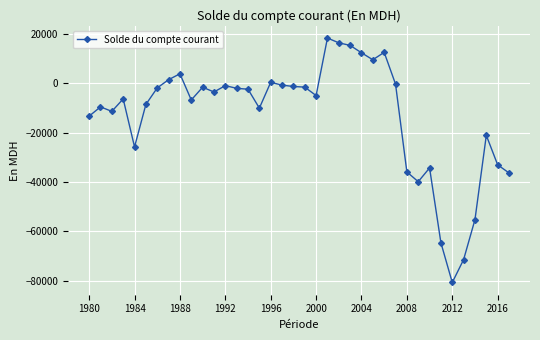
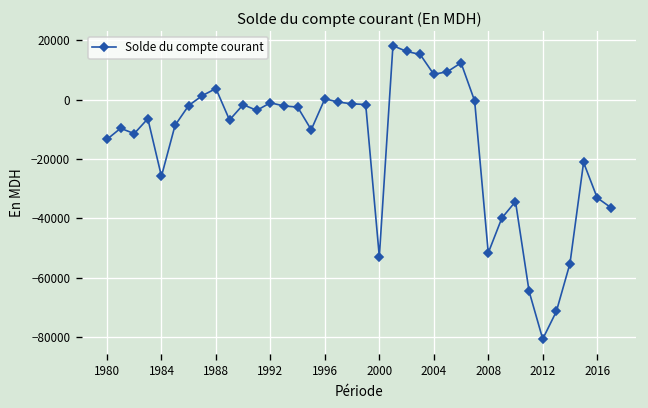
2000: -5000 -> -53000
2004: 12000 -> 9000
2008: -36000 -> -52000
